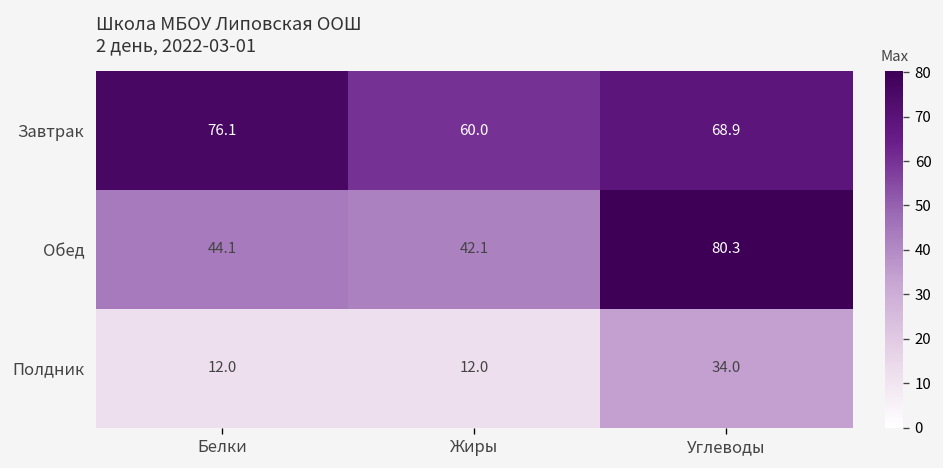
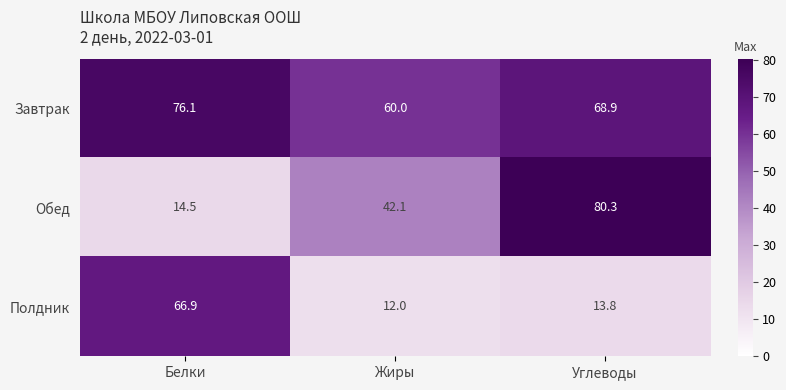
Обед, Белки: 44.1 -> 14.5
Полдник, Белки: 12.0 -> 66.9
Полдник, Углеводы: 34.0 -> 13.8
